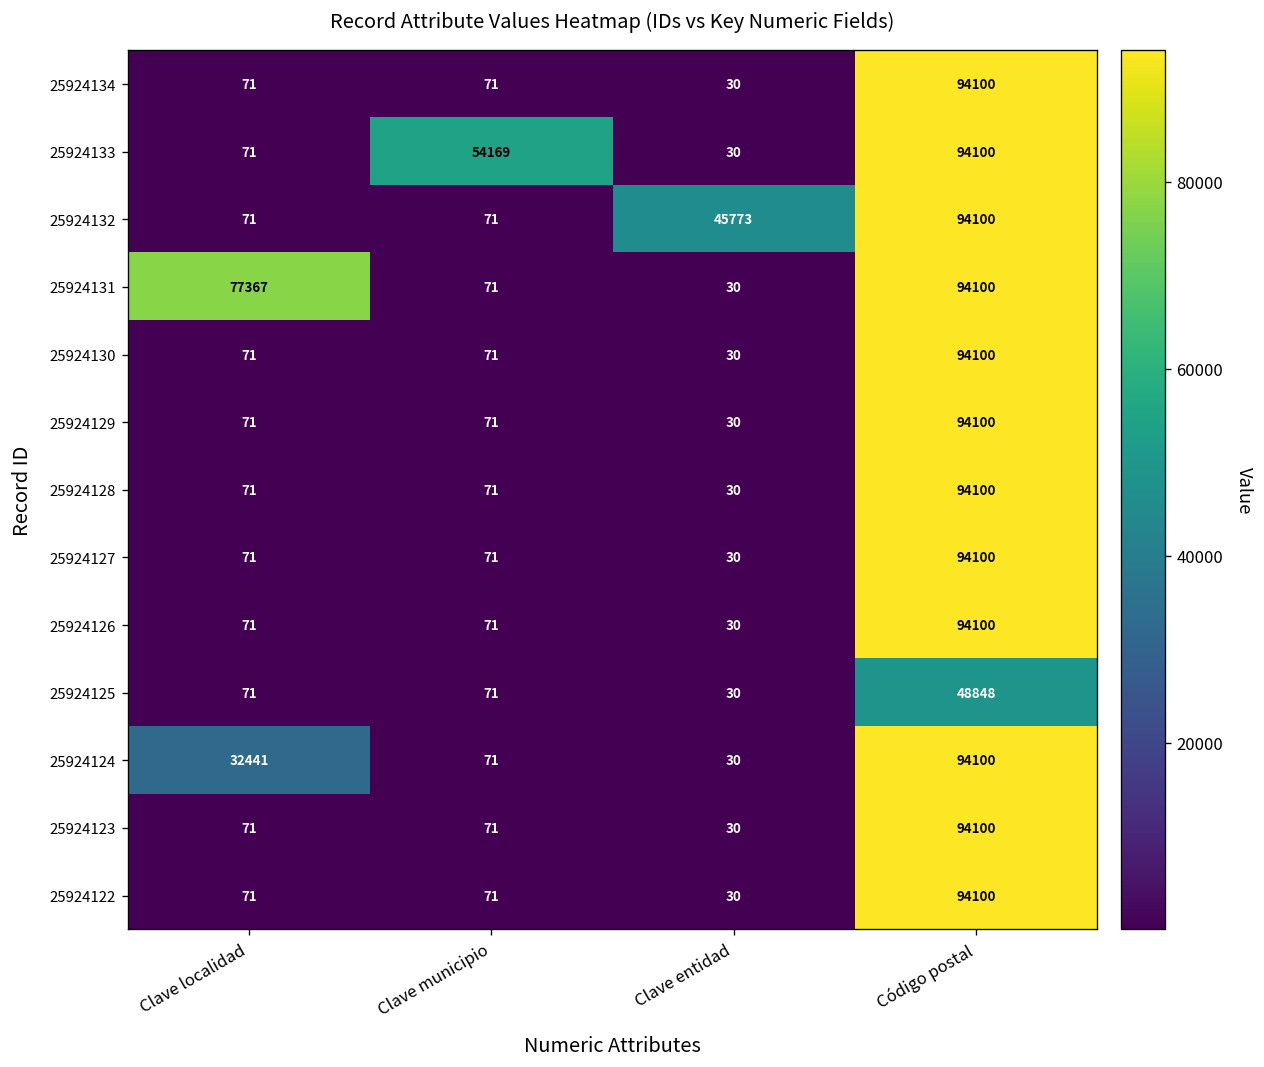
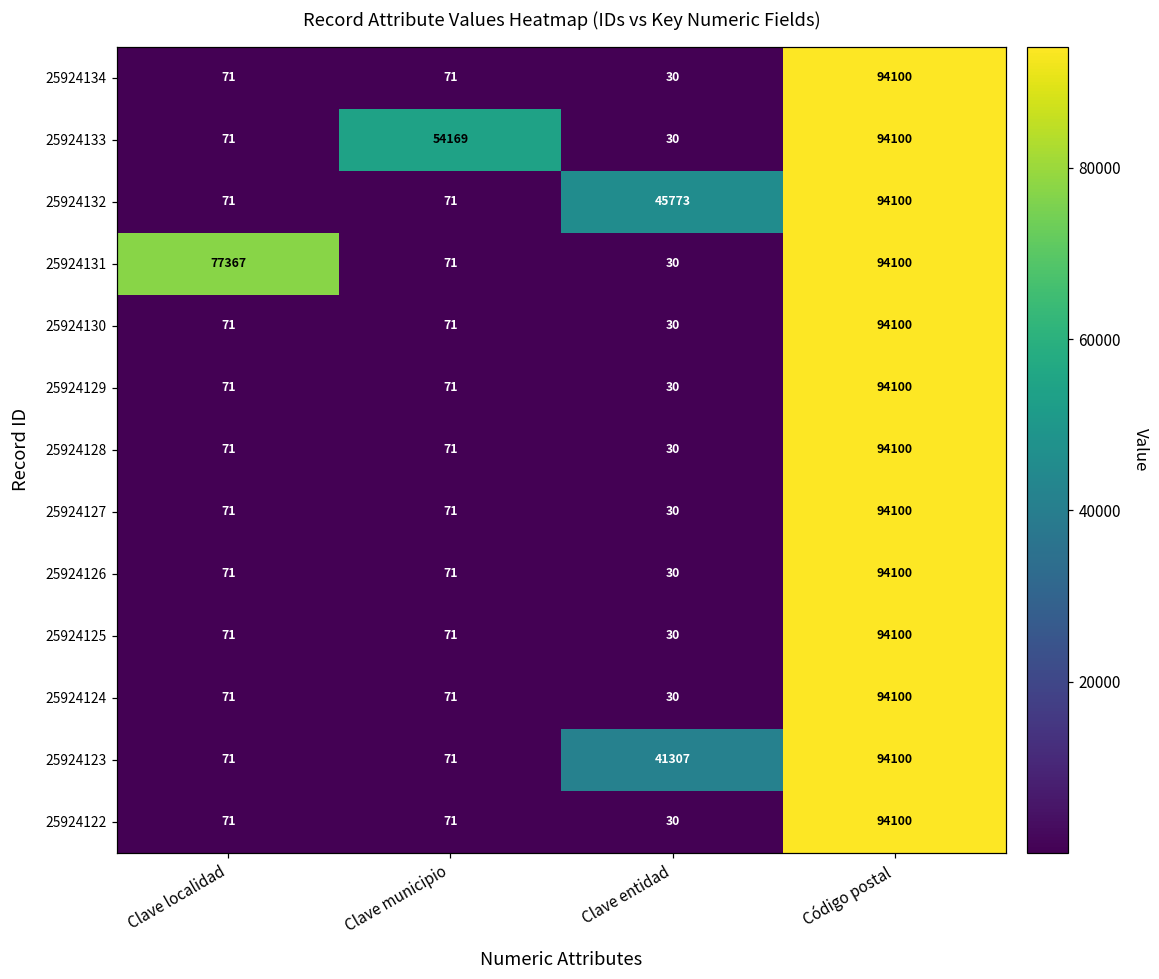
25924125, Código postal: 48848 -> 94100
25924124, Clave localidad: 32441 -> 71
25924123, Clave entidad: 30 -> 41307
